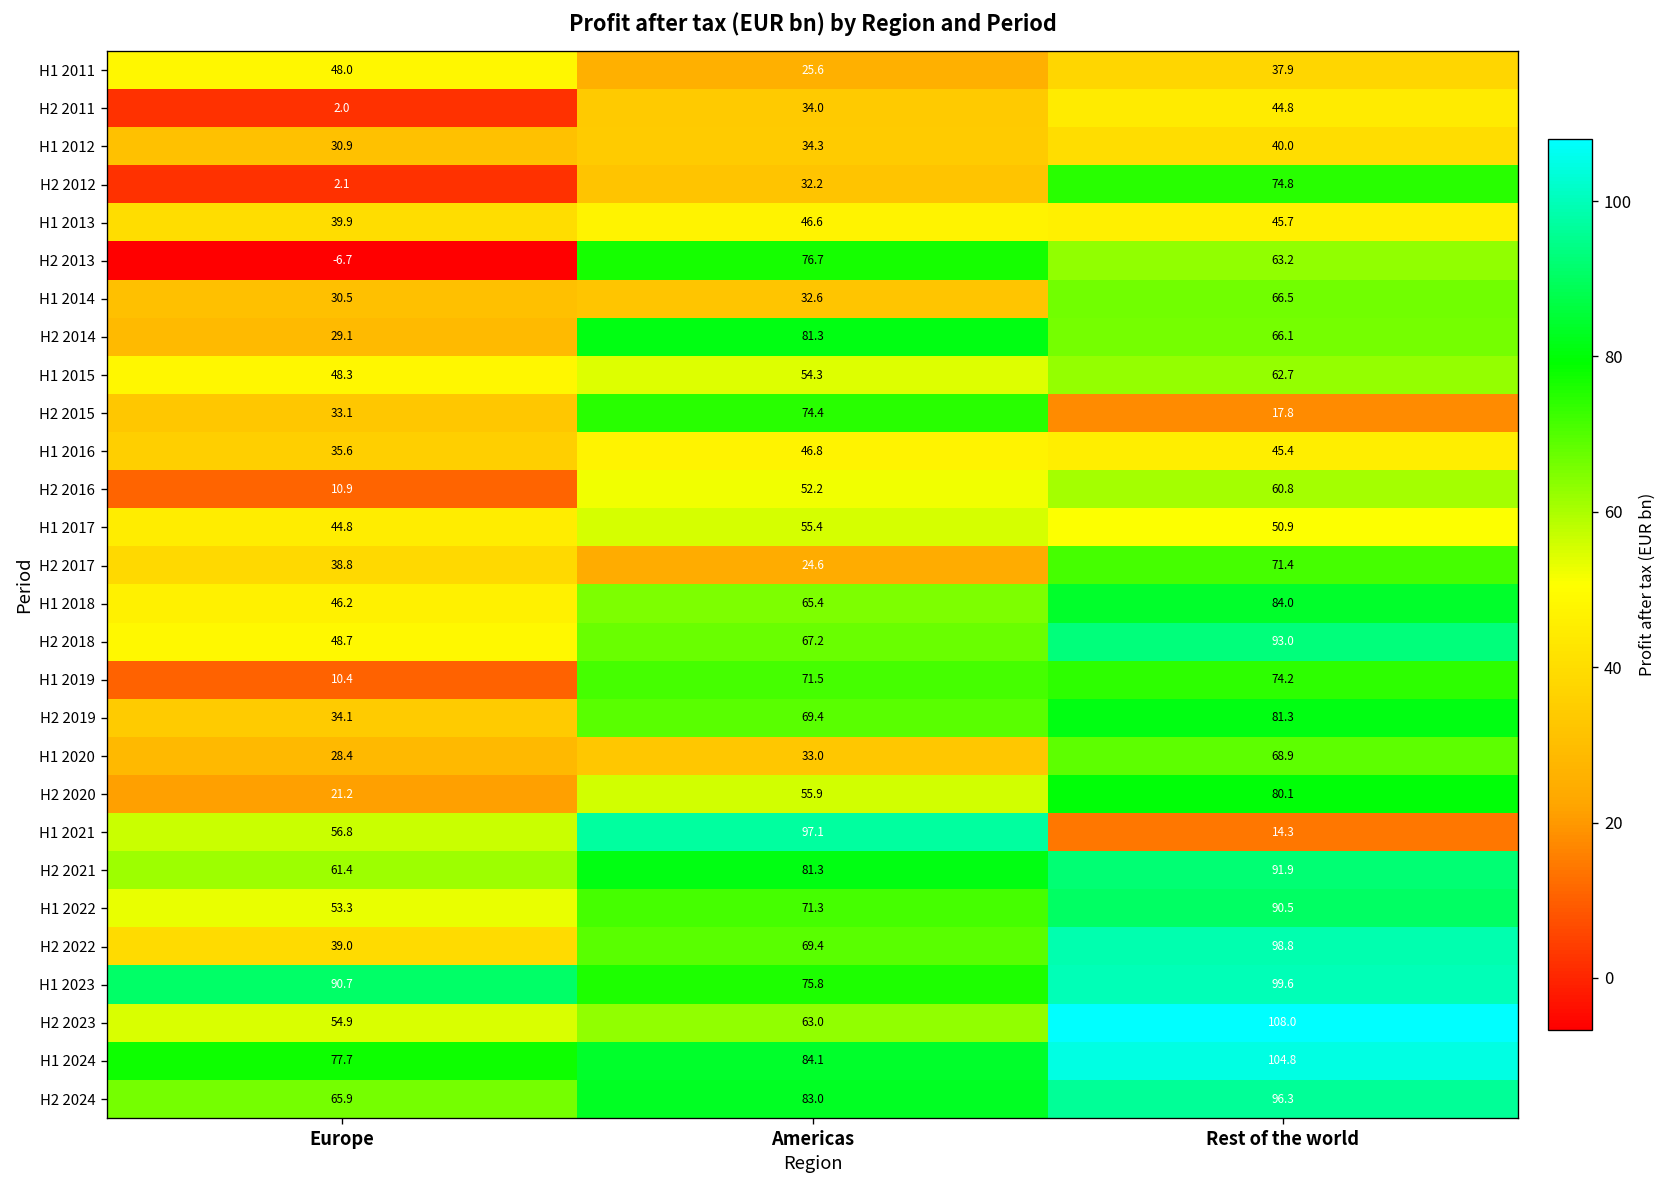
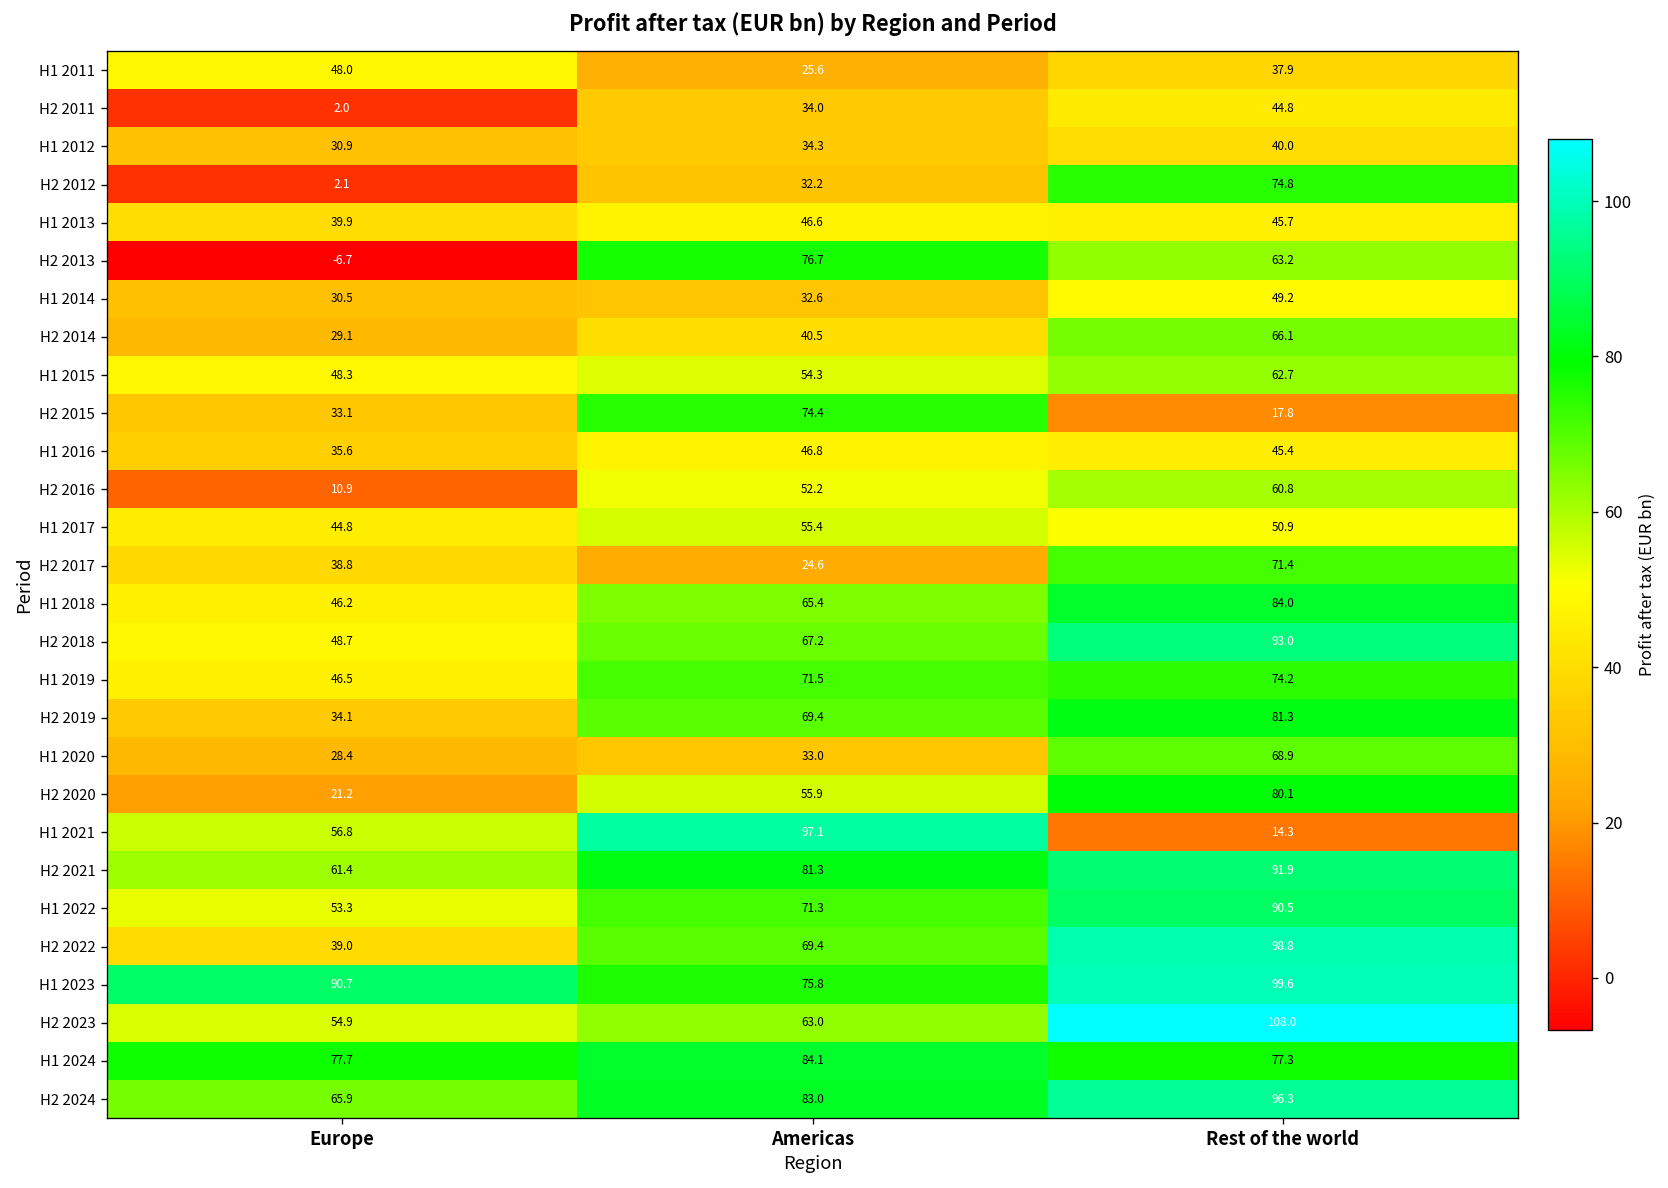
H1 2014, Rest of the world: 66.5 -> 49.2
H2 2014, Americas: 81.3 -> 40.5
H1 2019, Europe: 10.4 -> 46.5
H1 2024, Rest of the world: 104.8 -> 77.3
